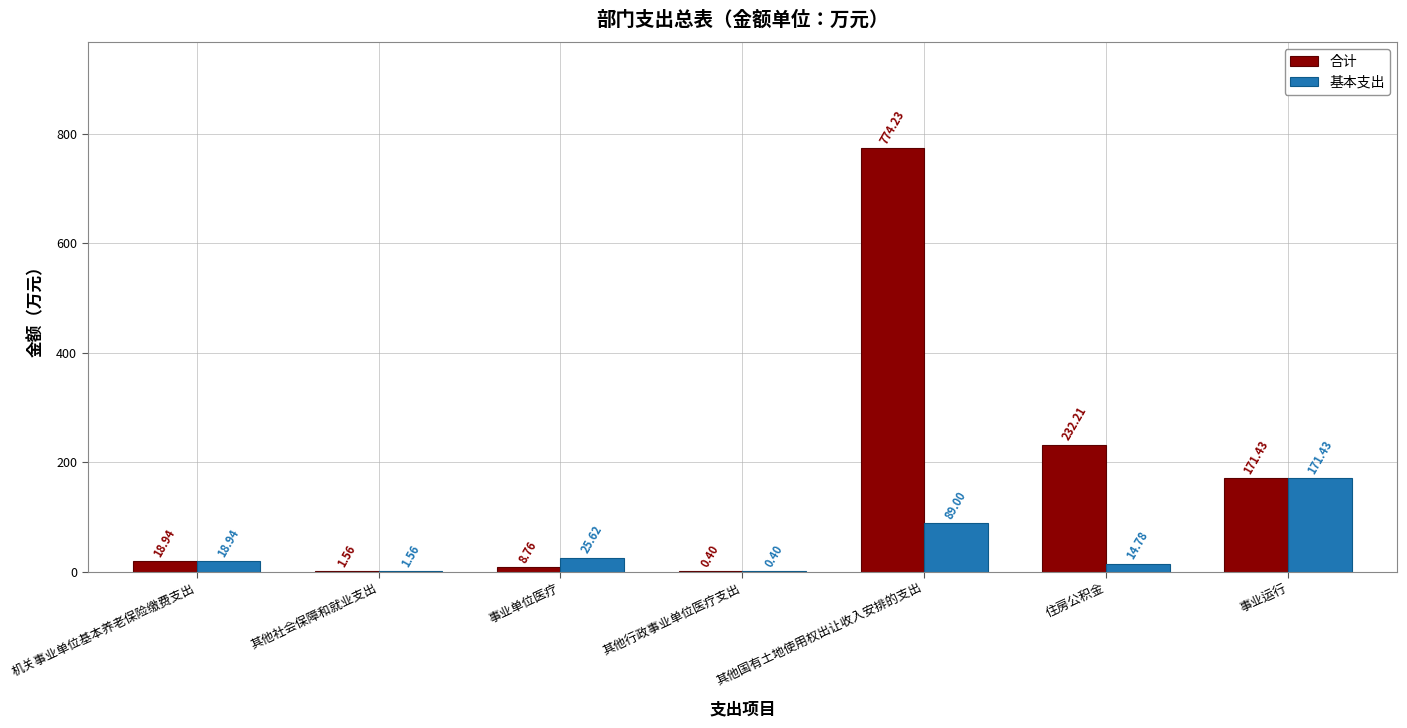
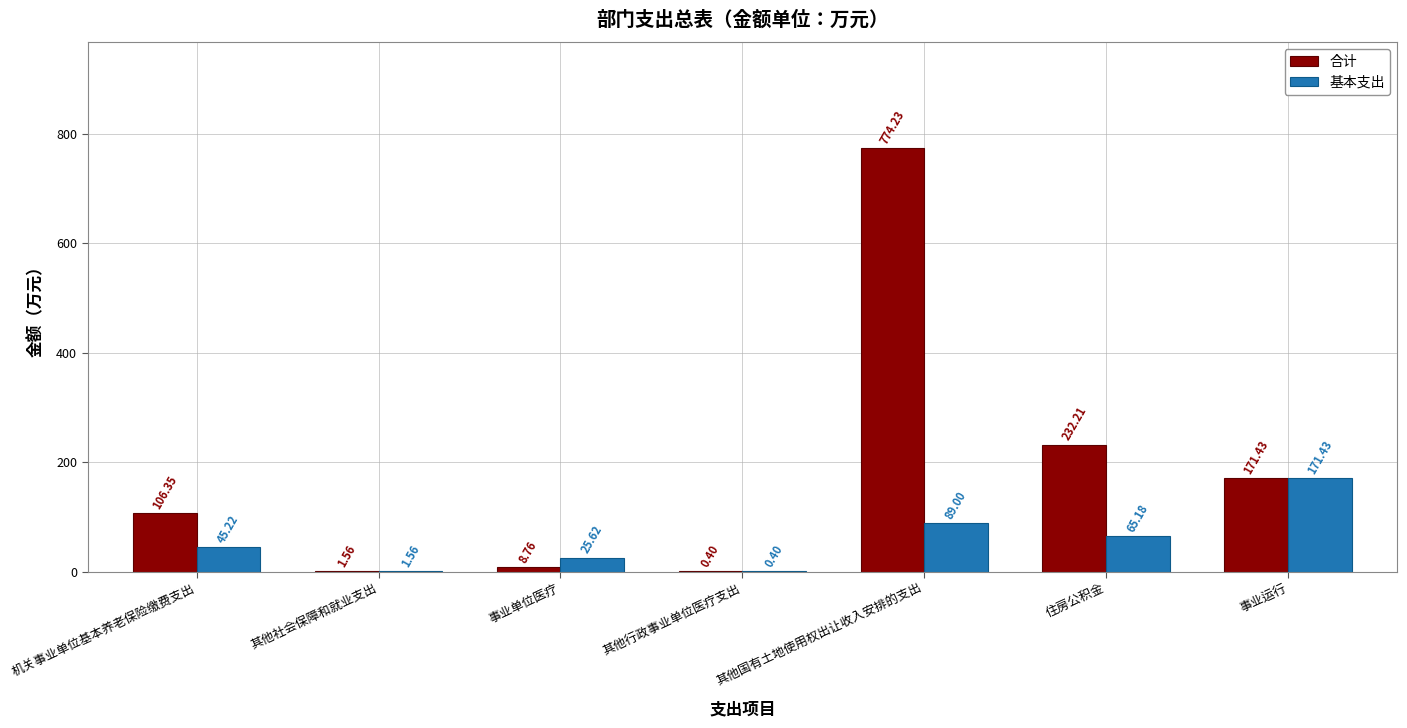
合计, 机关事业单位基本养老保险缴费支出: 18.94 -> 106.35
基本支出, 机关事业单位基本养老保险缴费支出: 18.94 -> 45.22
基本支出, 住房公积金: 14.78 -> 65.18
